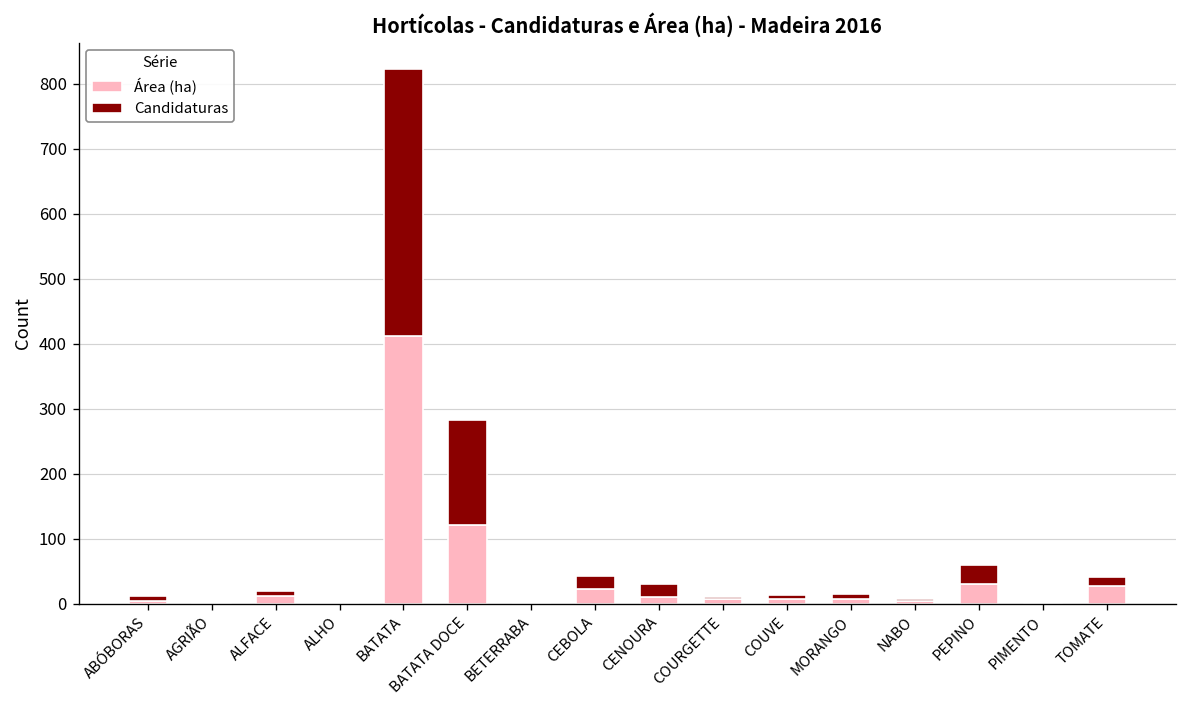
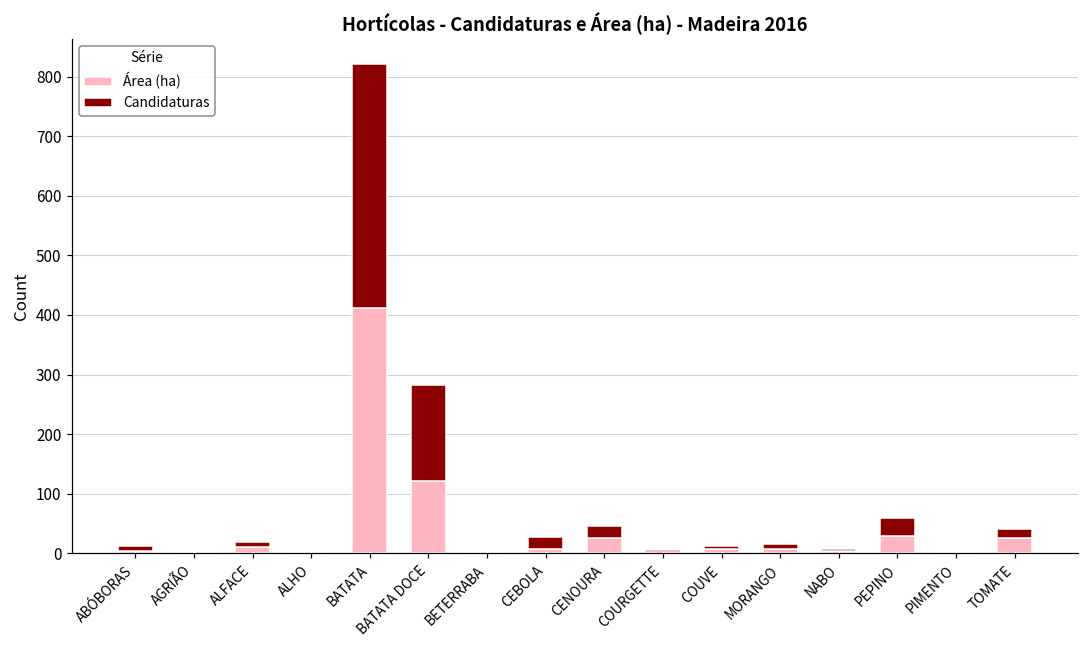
Área (ha), CEBOLA: 20 -> 10
Área (ha), CENOURA: 10 -> 30
